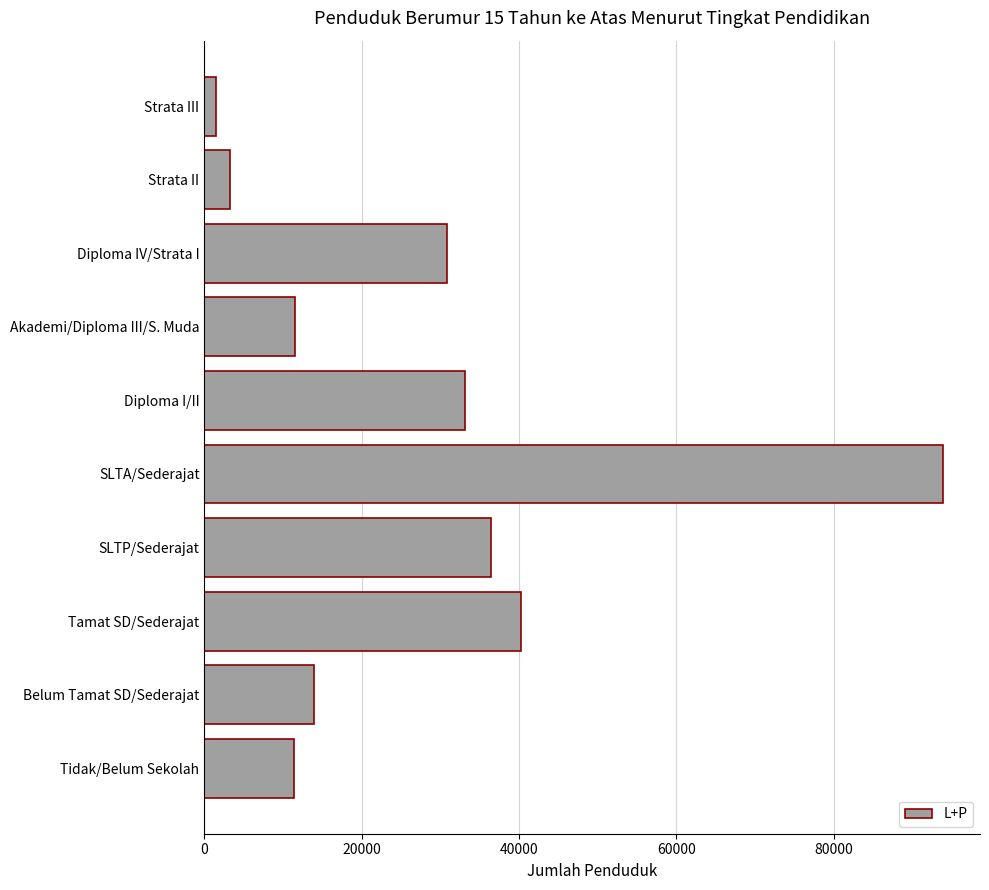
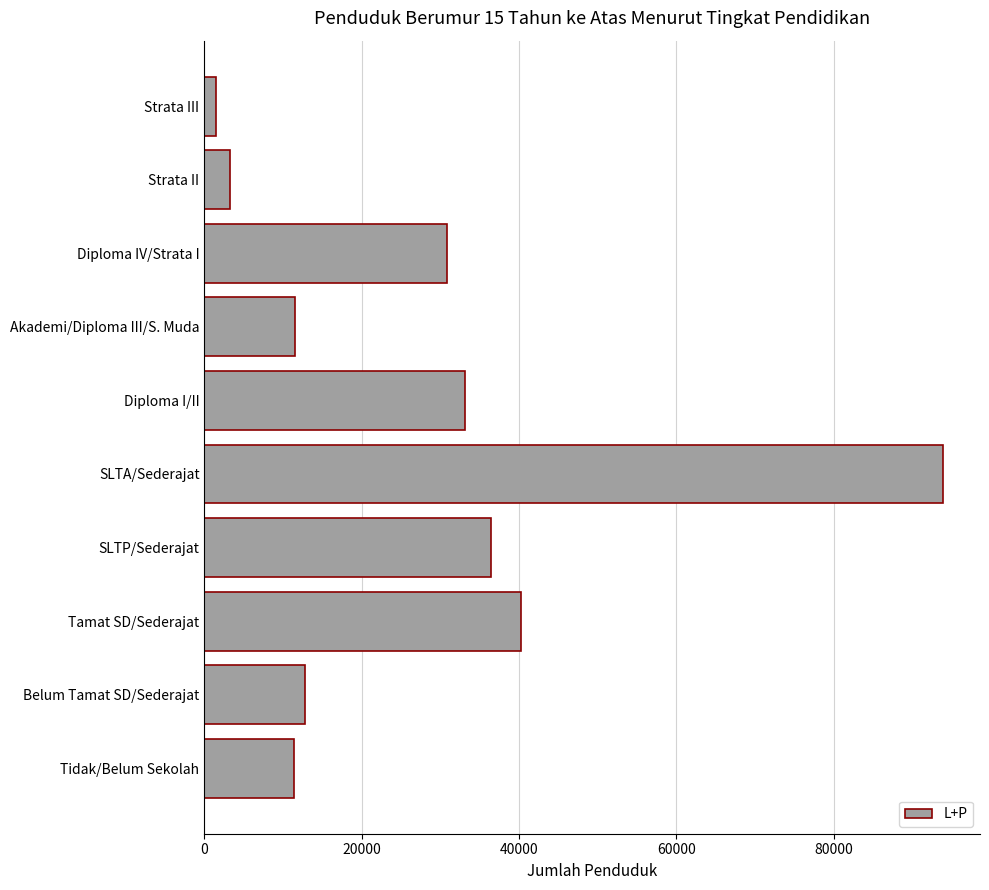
Belum Tamat SD/Sederajat: 14000 -> 13000
